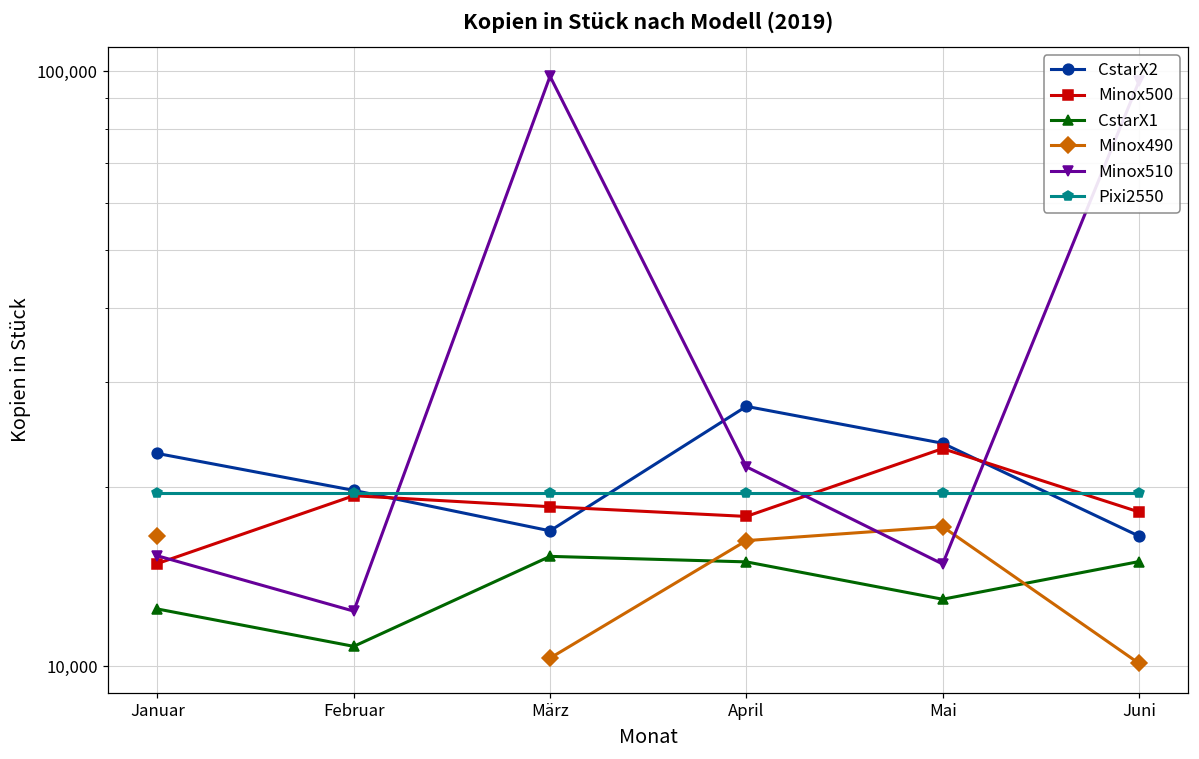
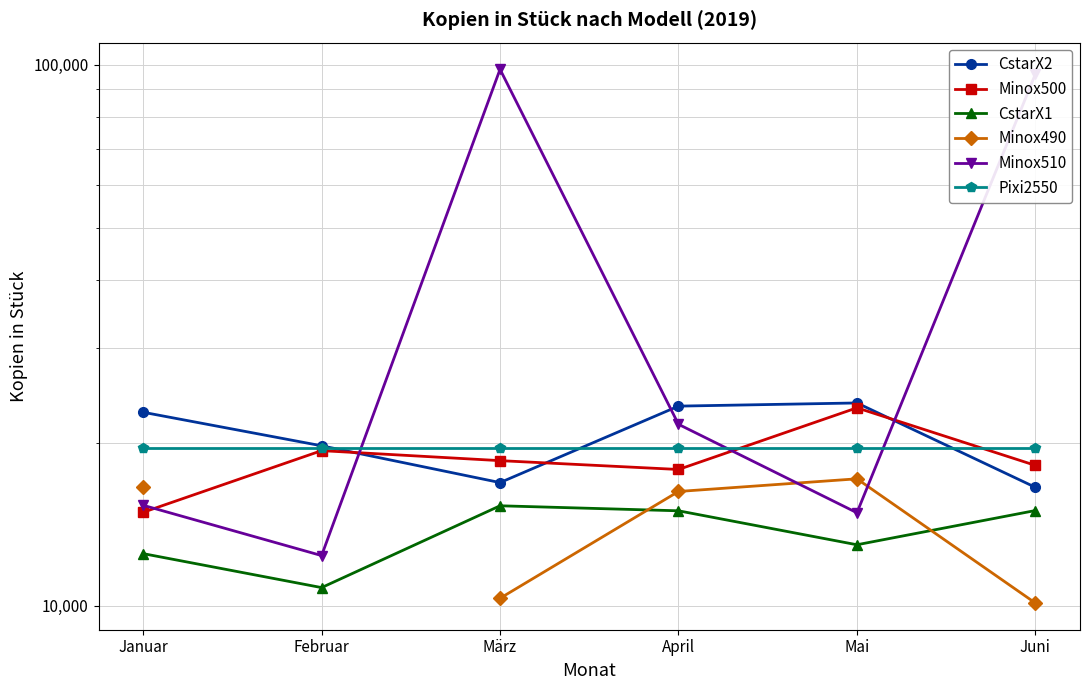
CstarX2, April: 27,000 -> 23,400
